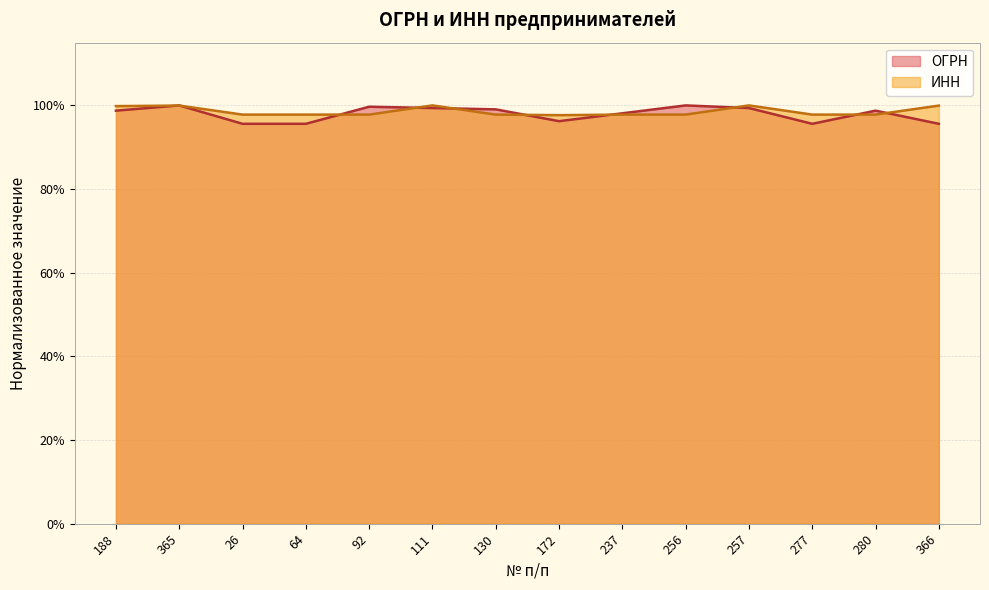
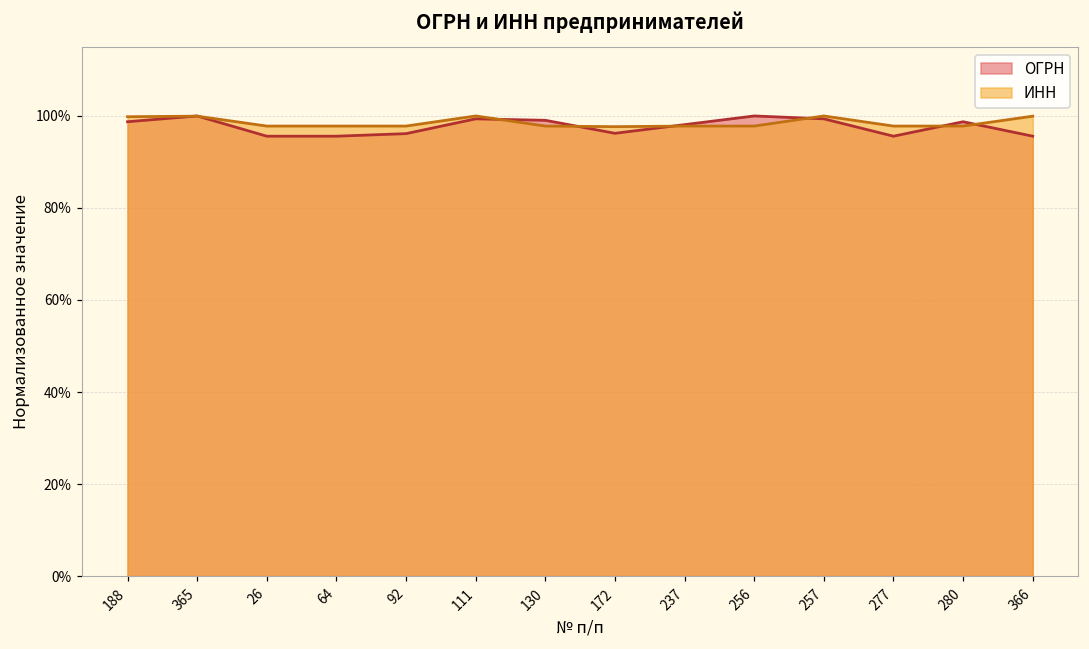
ОГРН, 92: 100% -> 96%
